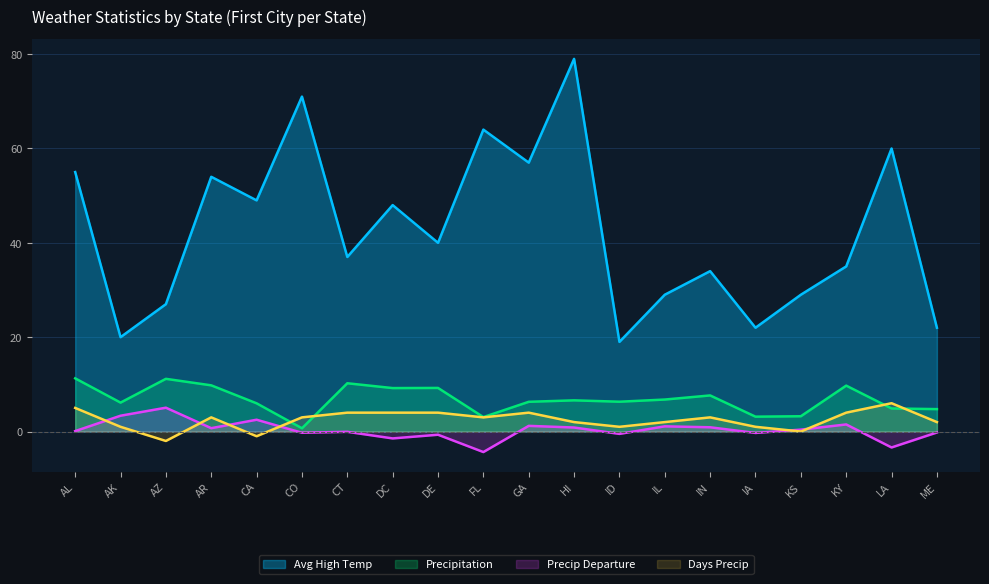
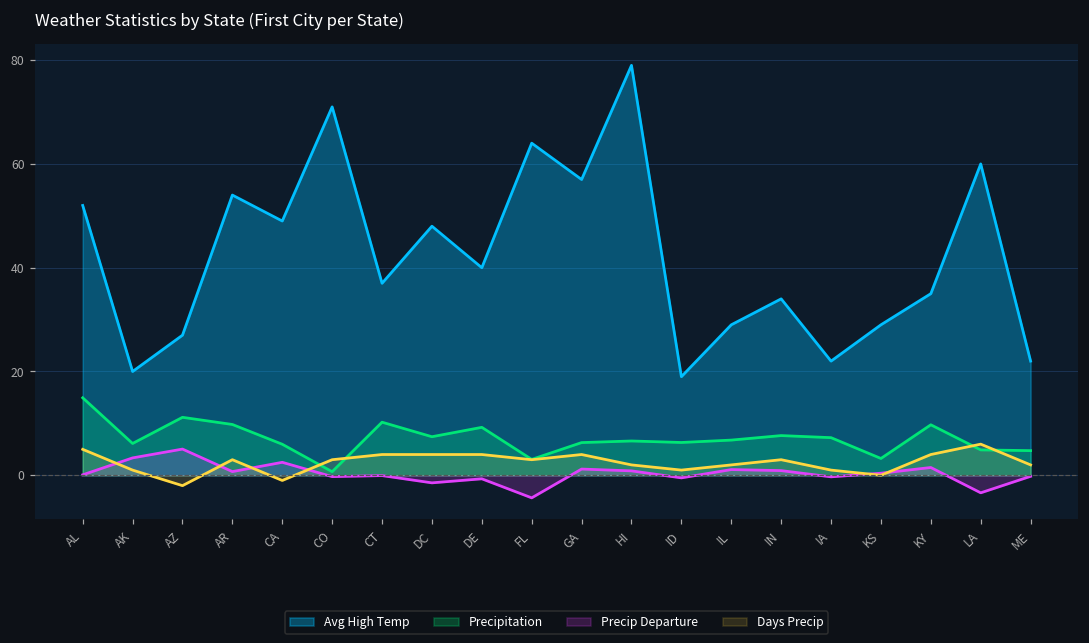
Avg High Temp, AL: 55 -> 52
Precipitation, AL: 11 -> 15
Precipitation, DC: 9 -> 7
Precipitation, IA: 3 -> 7
